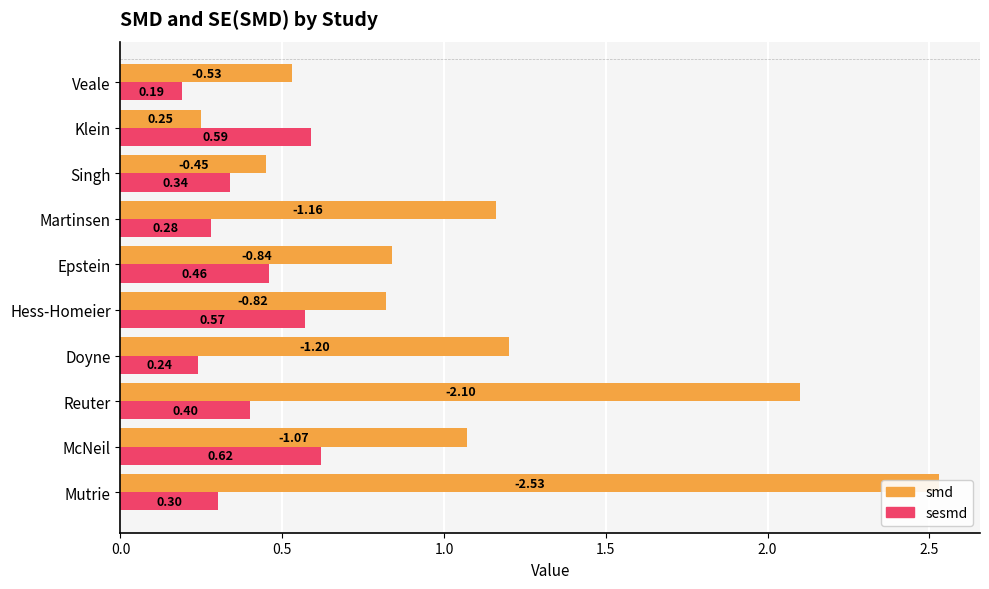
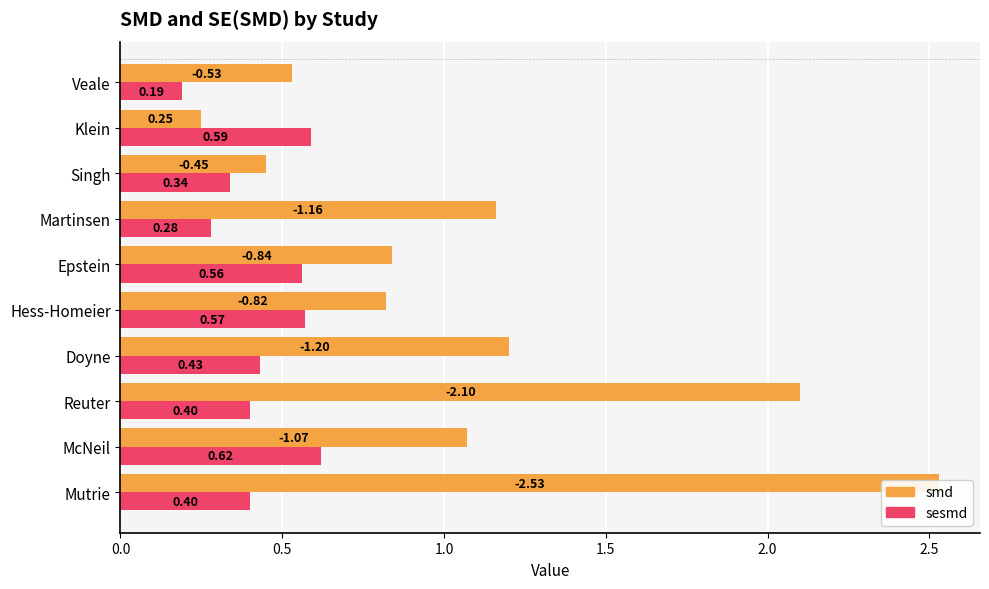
sesmd, Epstein: 0.46 -> 0.56
sesmd, Doyne: 0.24 -> 0.43
sesmd, Mutrie: 0.30 -> 0.40
